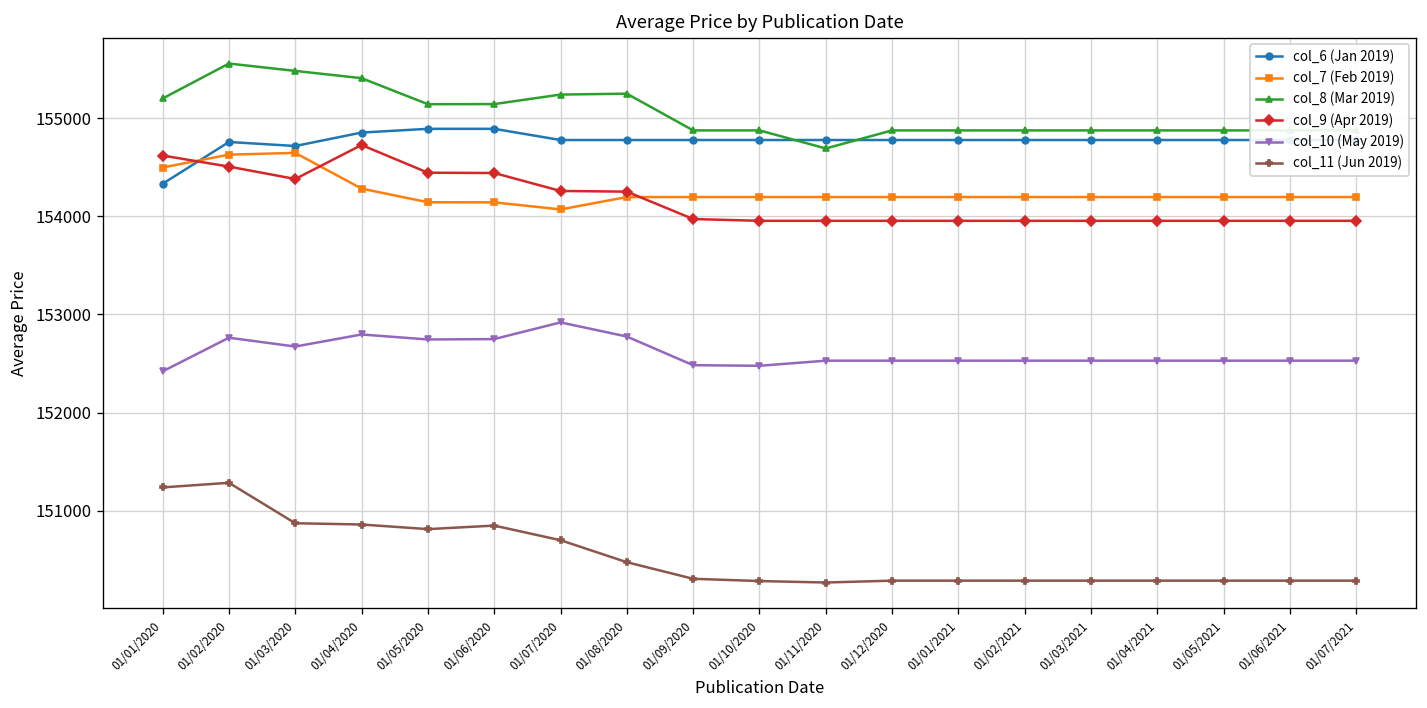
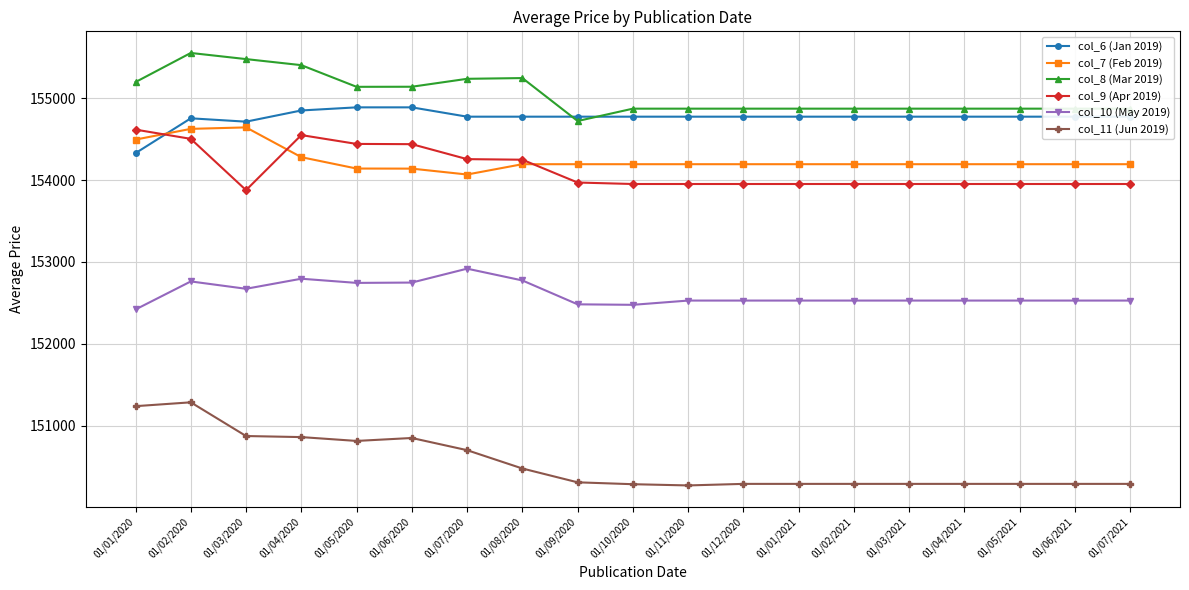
col_9 (Apr 2019), 01/03/2020: 154400 -> 153900
col_9 (Apr 2019), 01/04/2020: 154700 -> 154600
col_8 (Mar 2019), 01/09/2020: 154900 -> 154700
col_8 (Mar 2019), 01/11/2020: 154700 -> 154900
